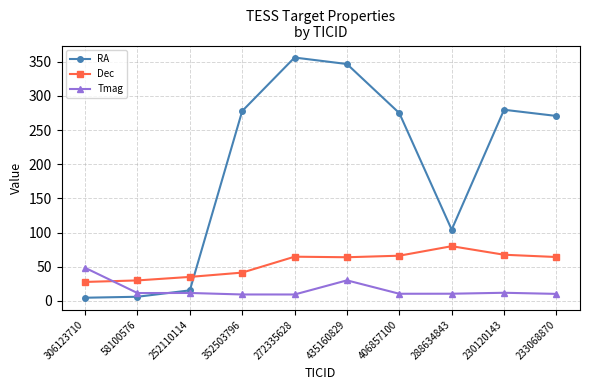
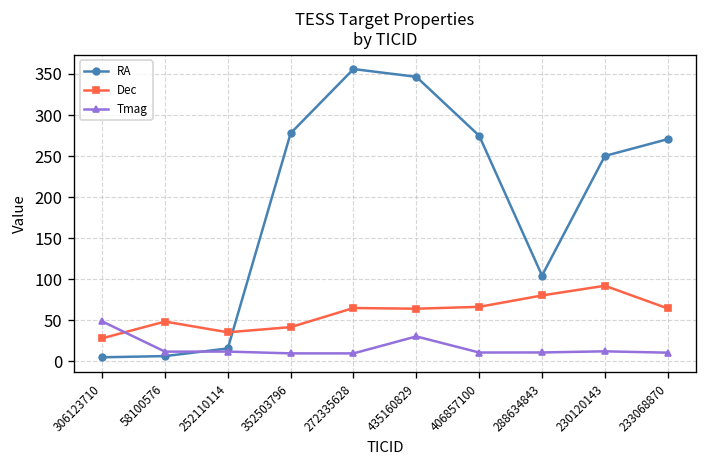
Dec, 58100576: 30 -> 50
RA, 230120143: 280 -> 250
Dec, 230120143: 70 -> 90
